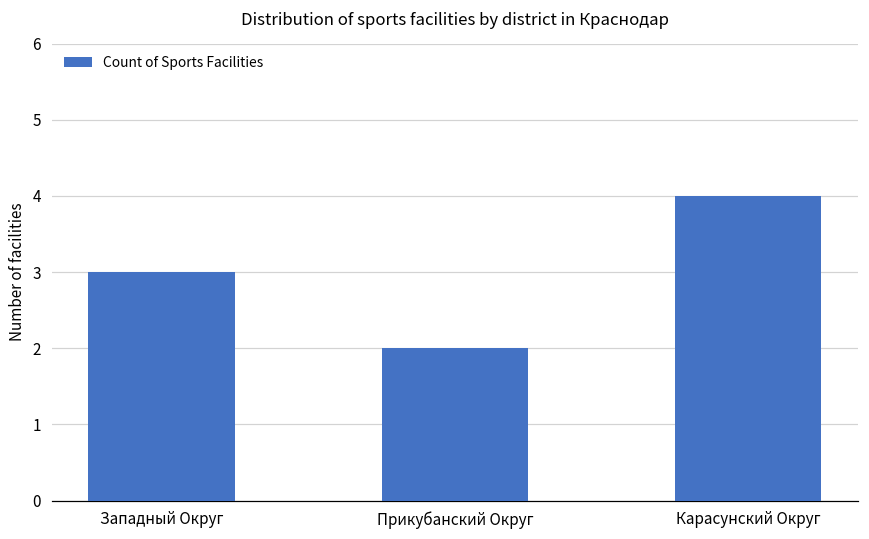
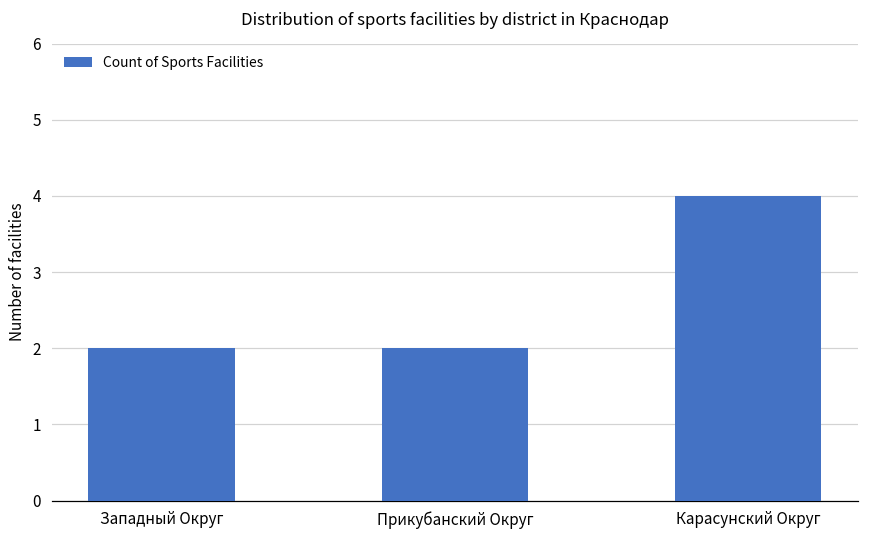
Западный Округ: 3 -> 2
